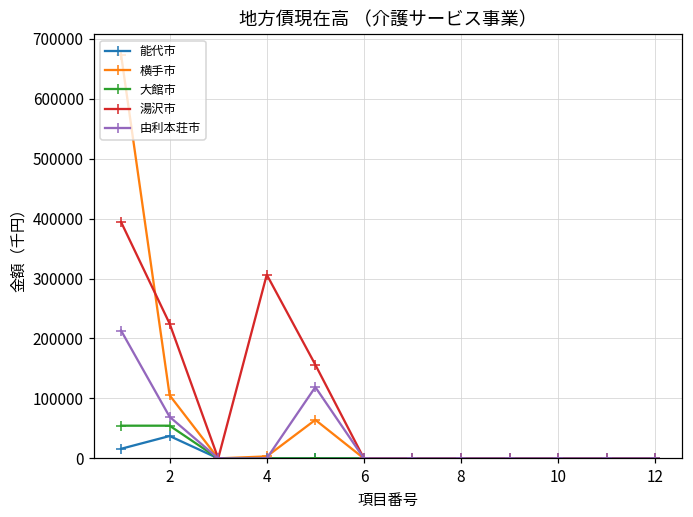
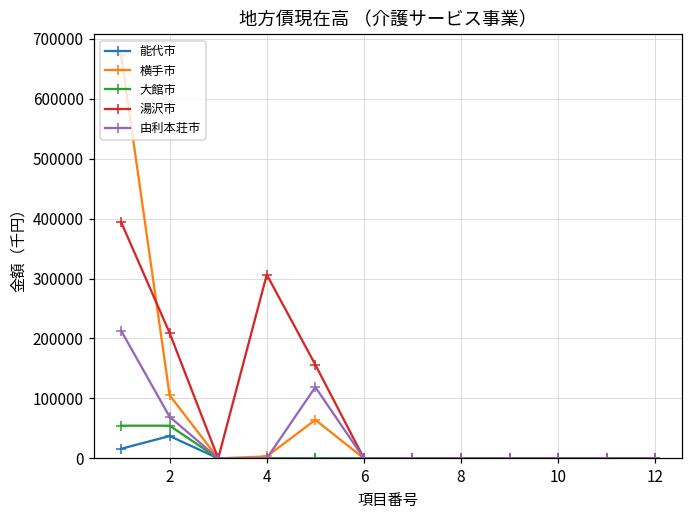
湯沢市, 2: 220000 -> 210000
